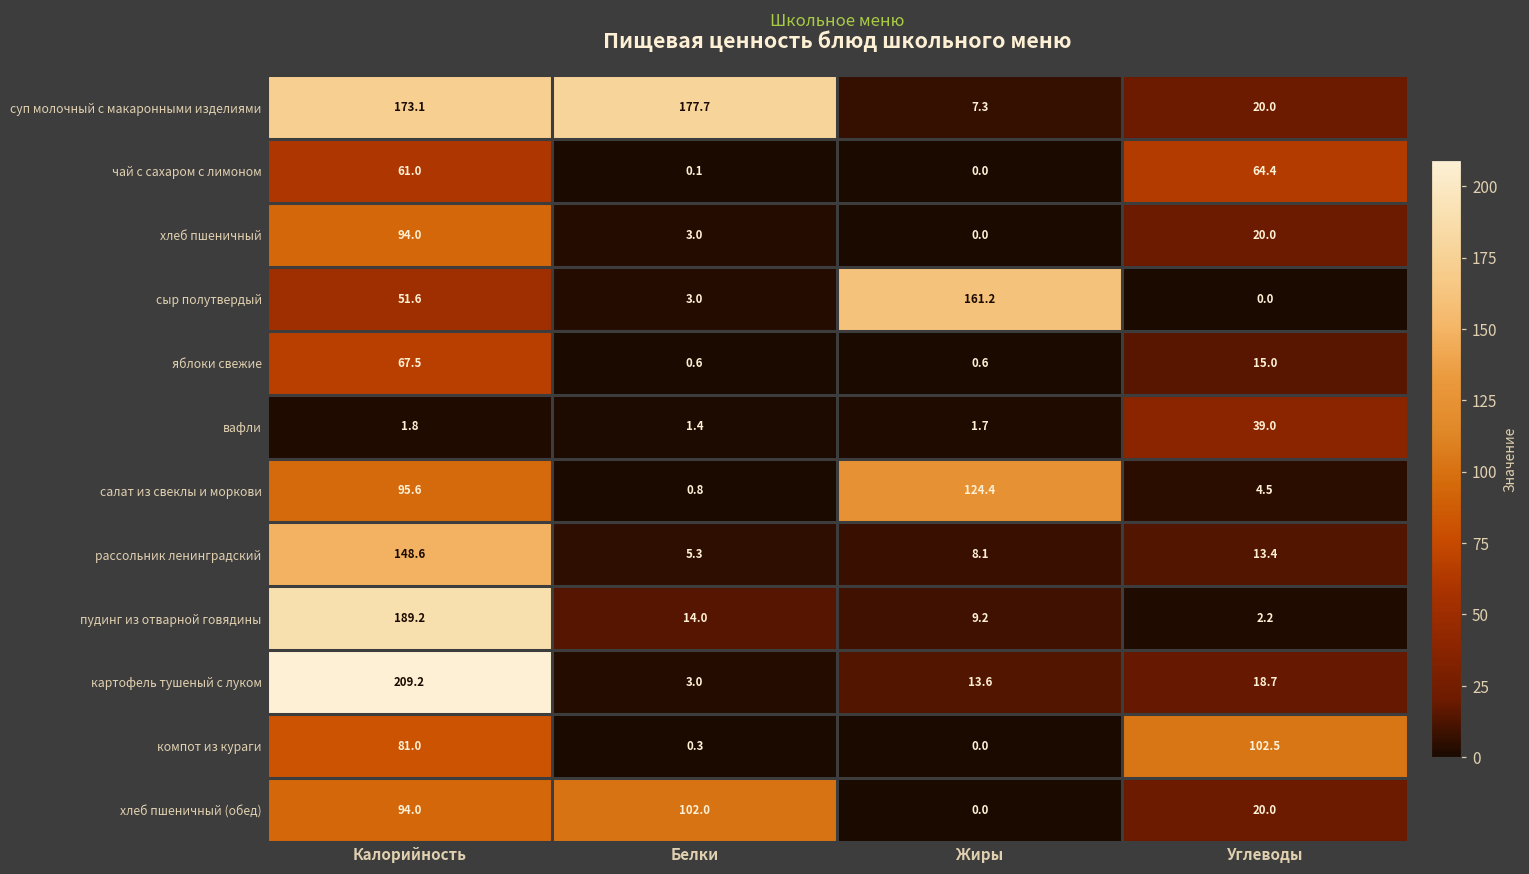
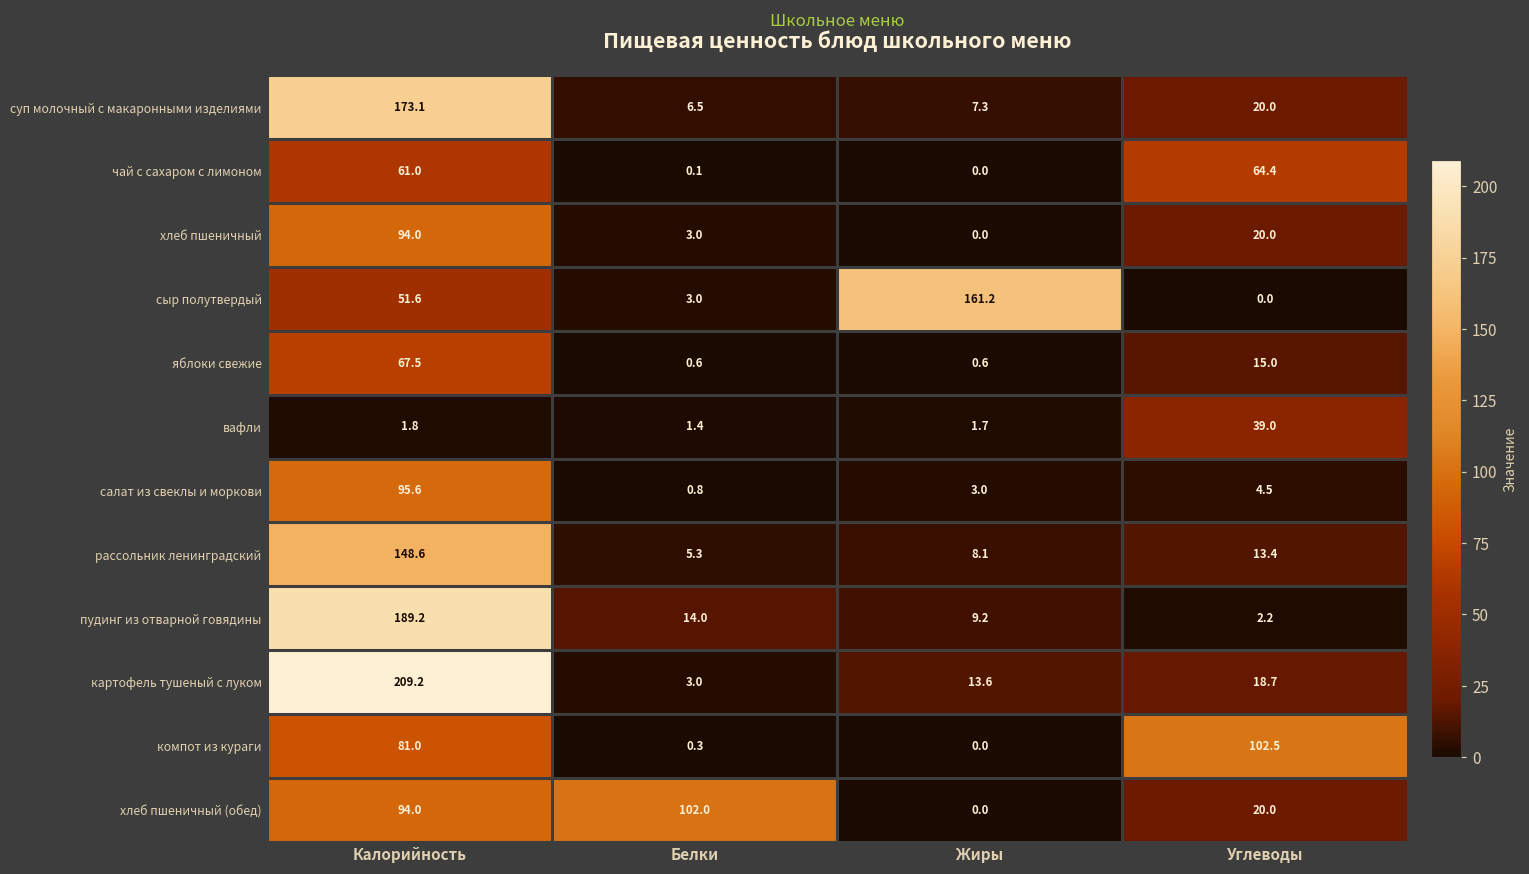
суп молочный с макаронными изделиями, Белки: 177.7 -> 6.5
салат из свеклы и моркови, Жиры: 124.4 -> 3.0
